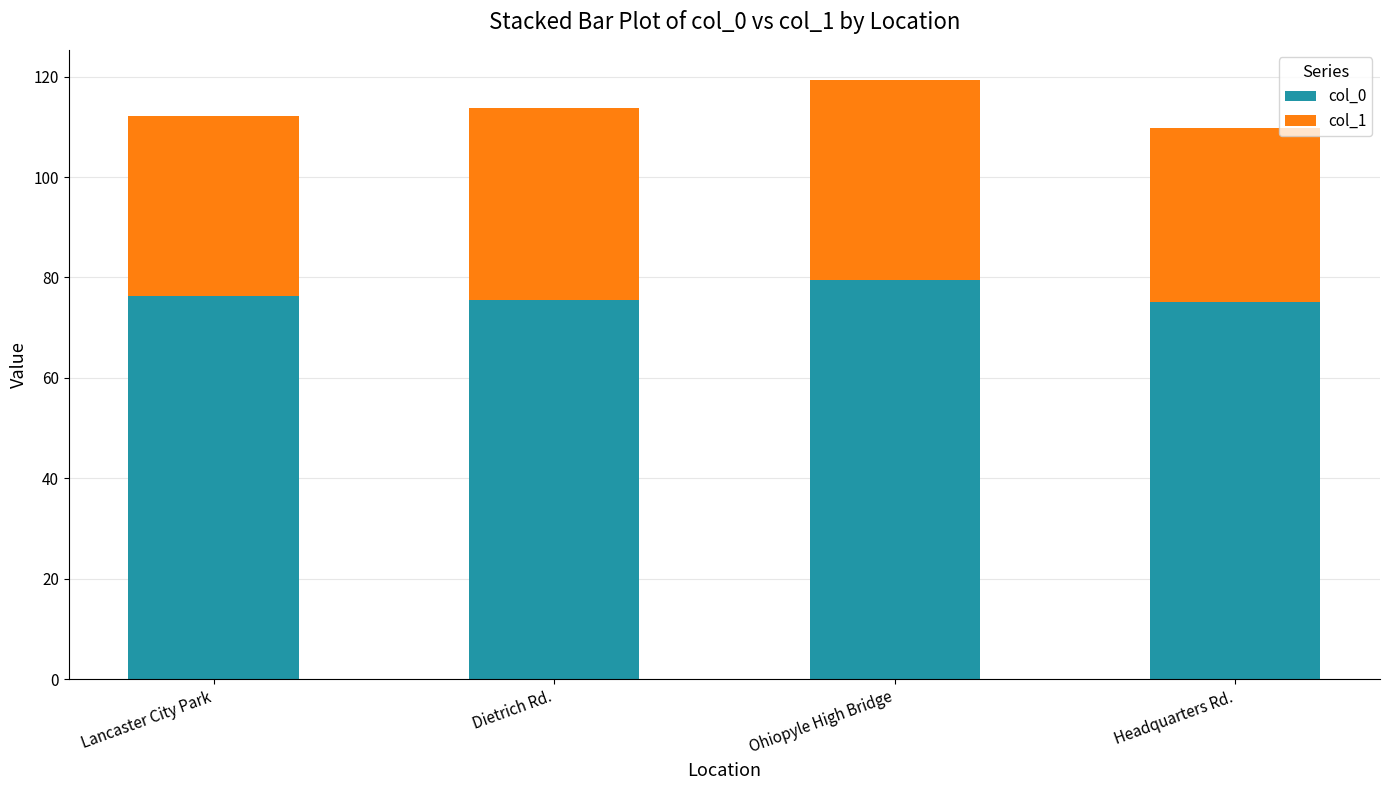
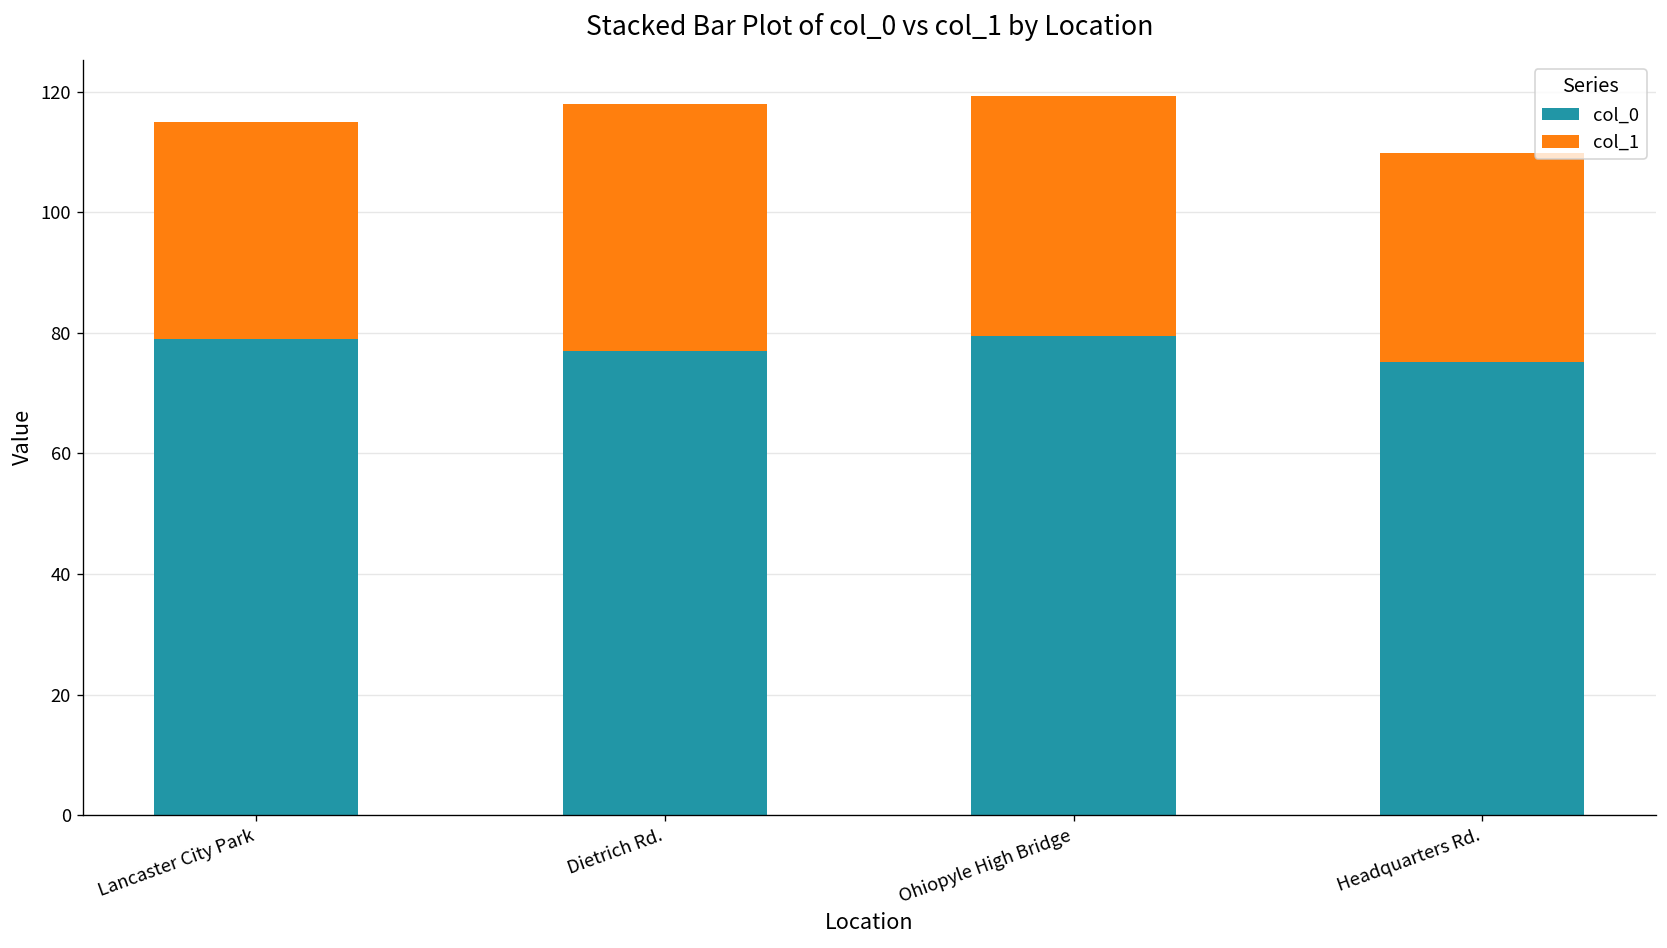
col_0, Lancaster City Park: 76 -> 79
col_0, Dietrich Rd.: 75 -> 77
col_1, Dietrich Rd.: 38 -> 41
